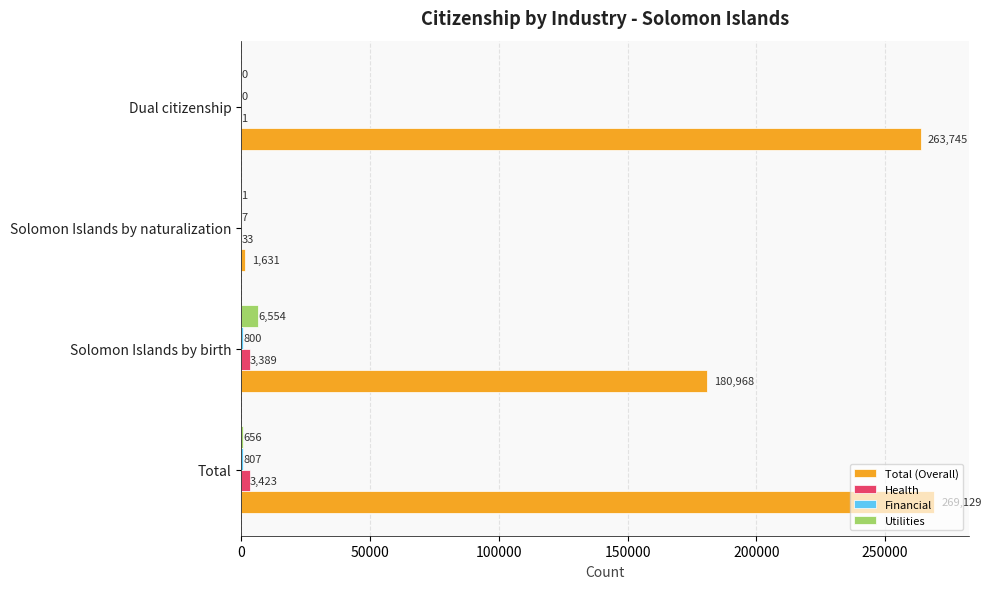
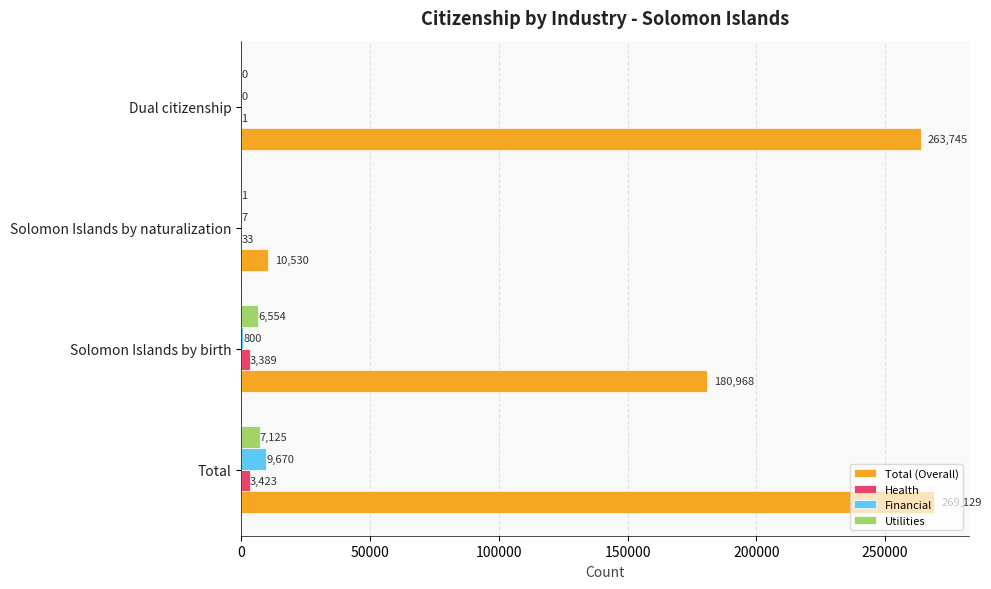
Total (Overall), Solomon Islands by naturalization: 1,631 -> 10,530
Utilities, Total: 656 -> 7,125
Financial, Total: 807 -> 9,670
